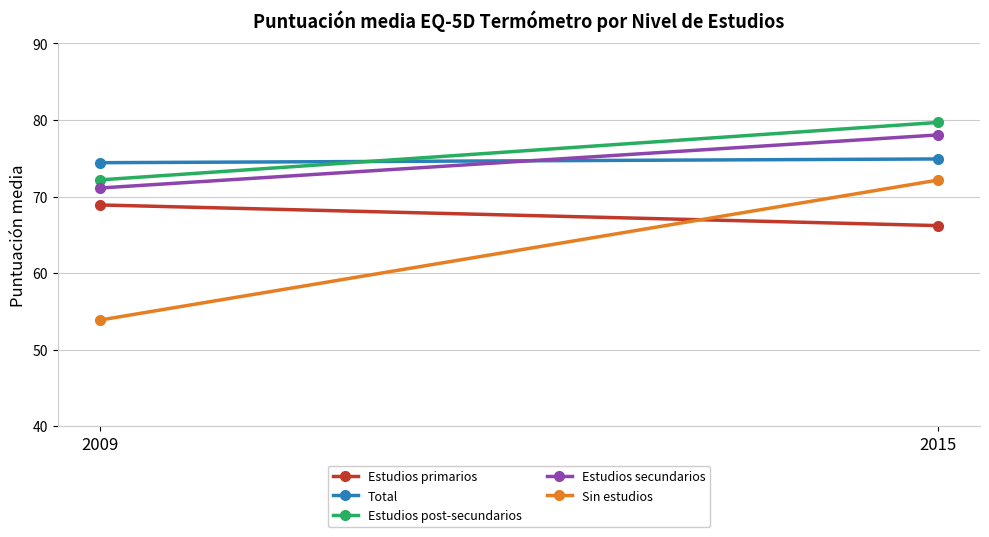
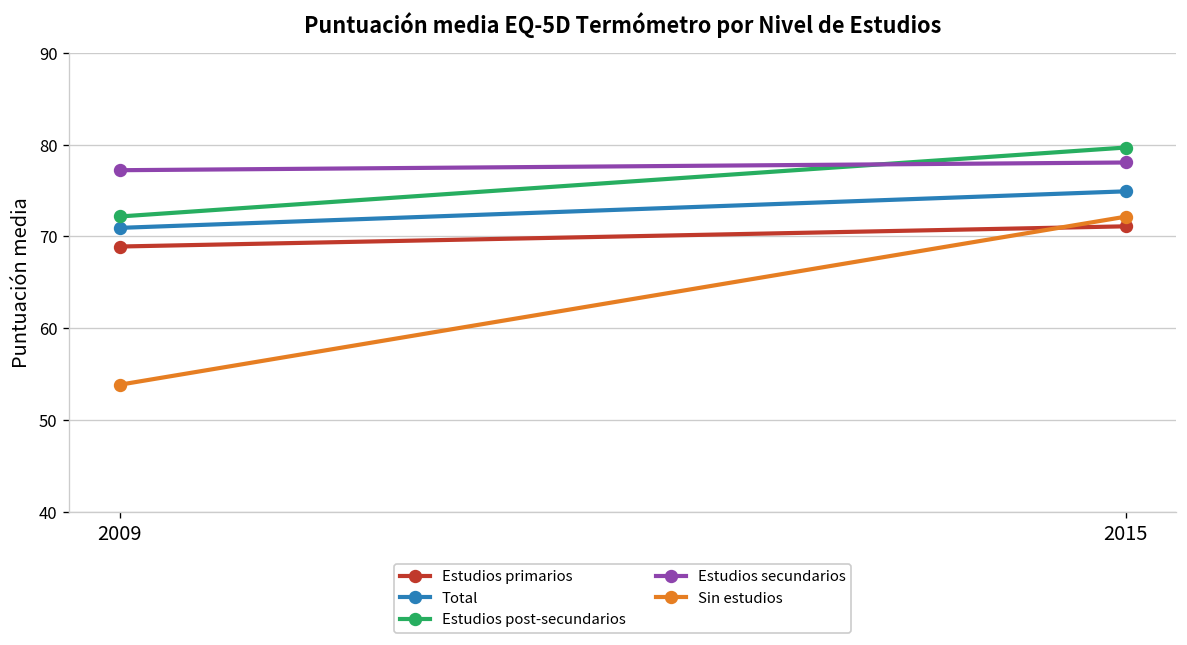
Total, 2009: 74 -> 71
Estudios secundarios, 2009: 71 -> 77
Estudios primarios, 2015: 66 -> 71
